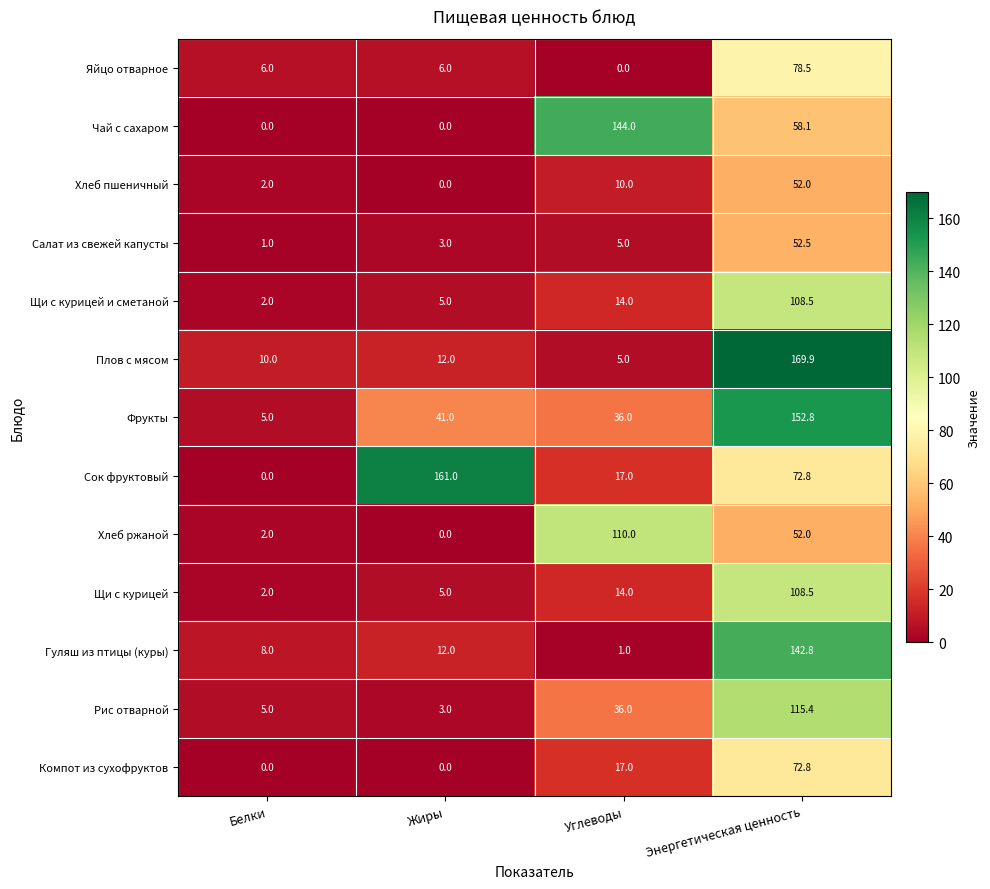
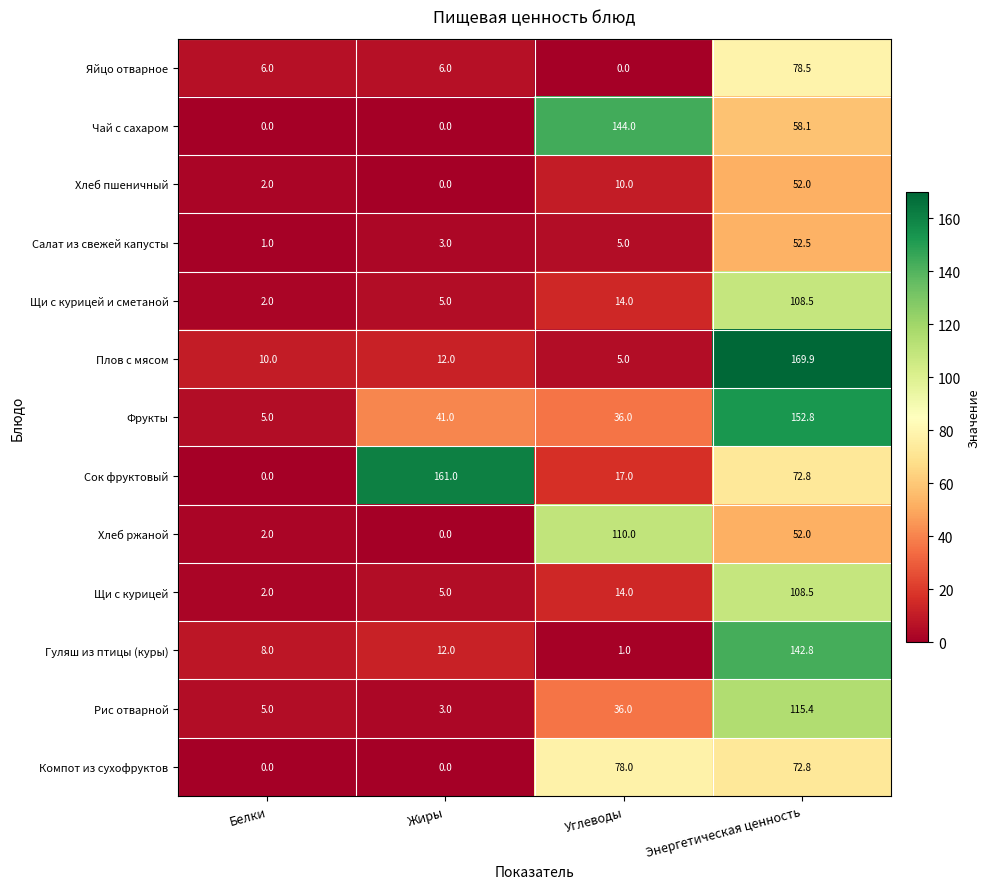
Компот из сухофруктов, Углеводы: 17.0 -> 78.0
